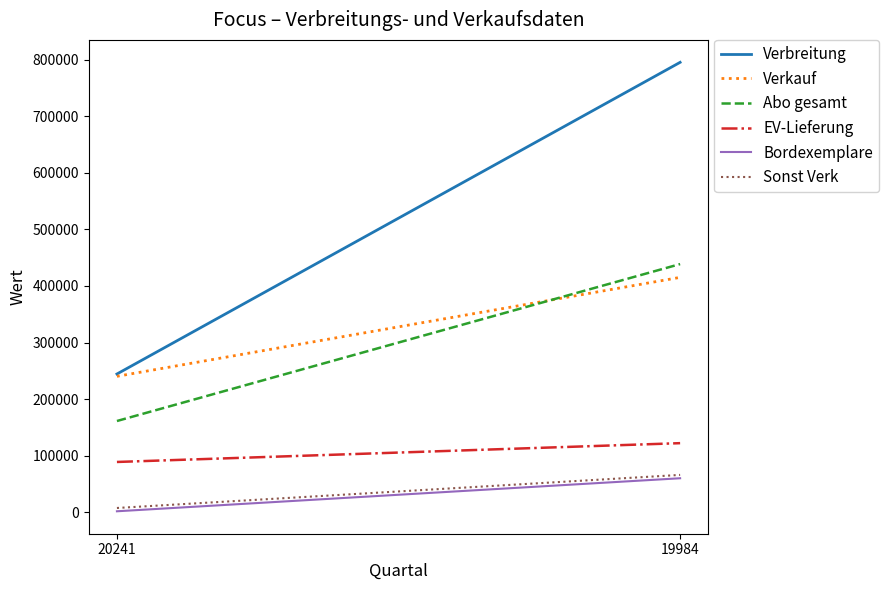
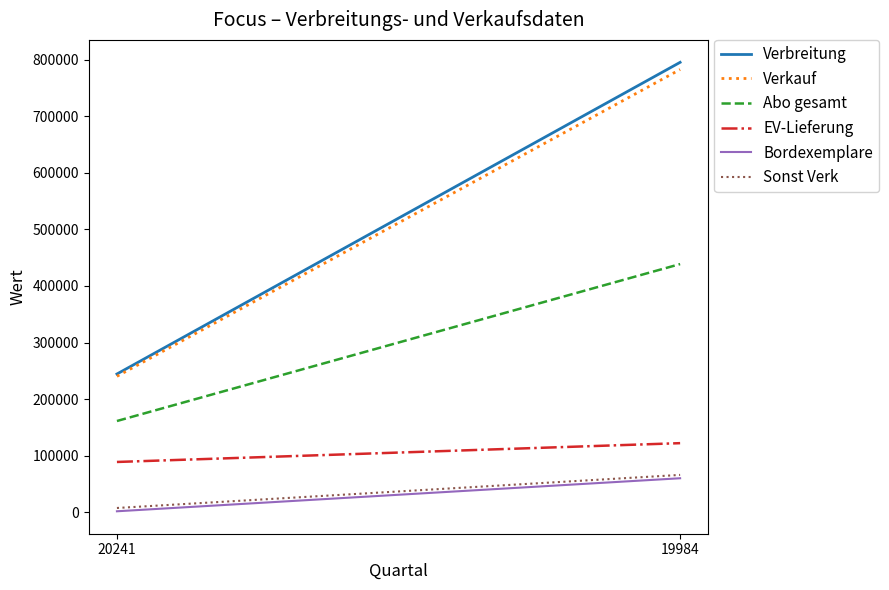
Verkauf, 19984: 420000 -> 780000
